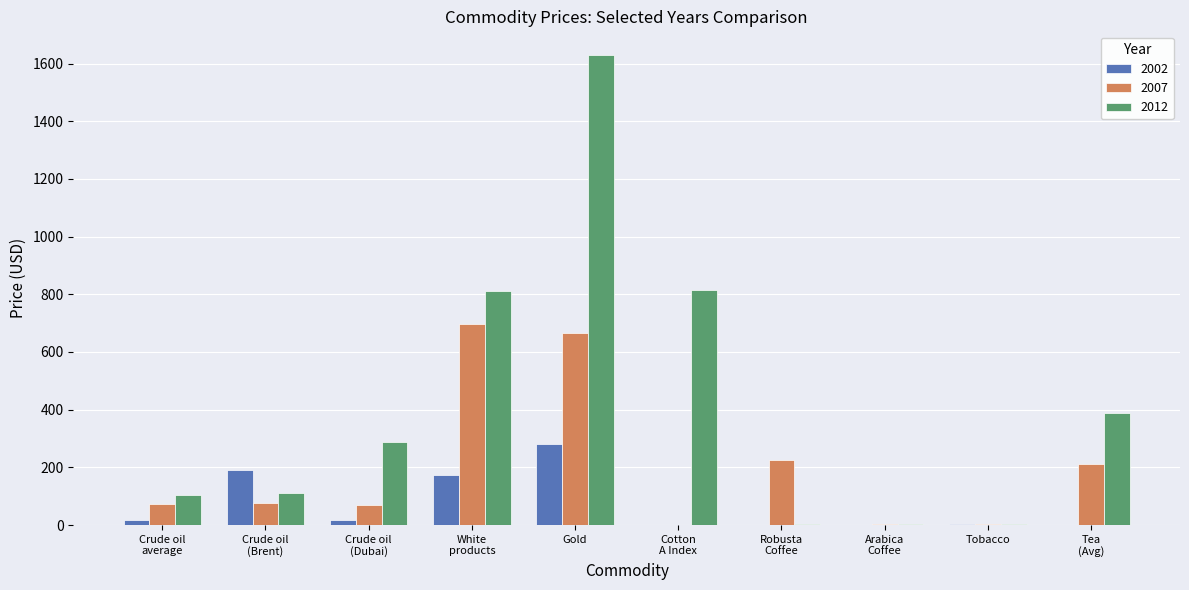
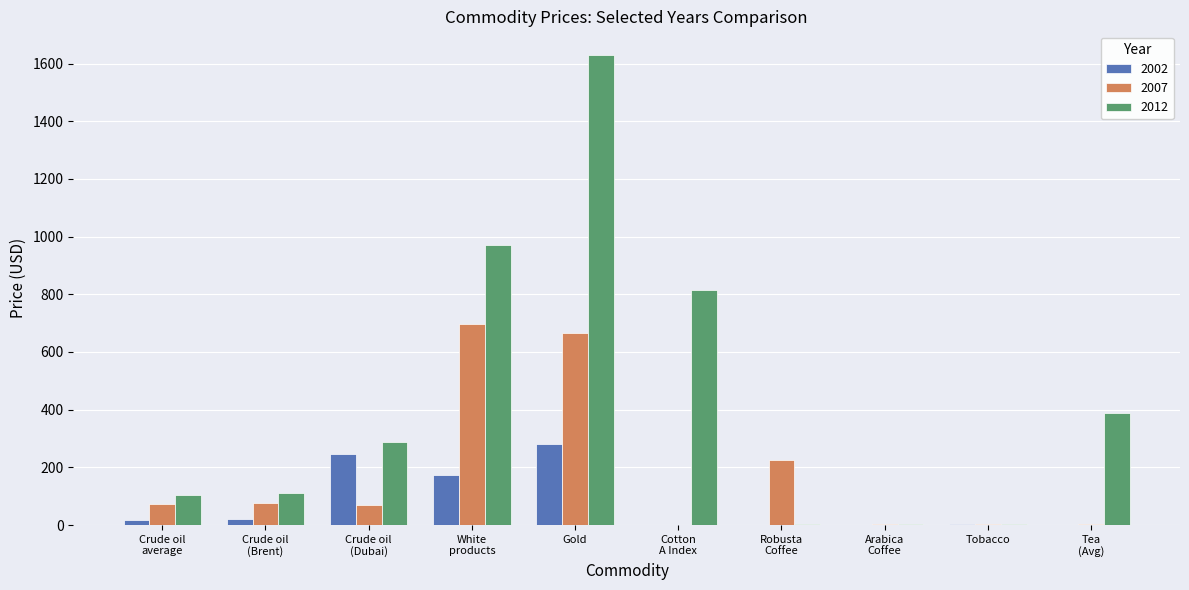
2002, Crude oil (Brent): 190 -> 20
2002, Crude oil (Dubai): 20 -> 250
2012, White products: 810 -> 970
2007, Tea (Avg): 210 -> 0
